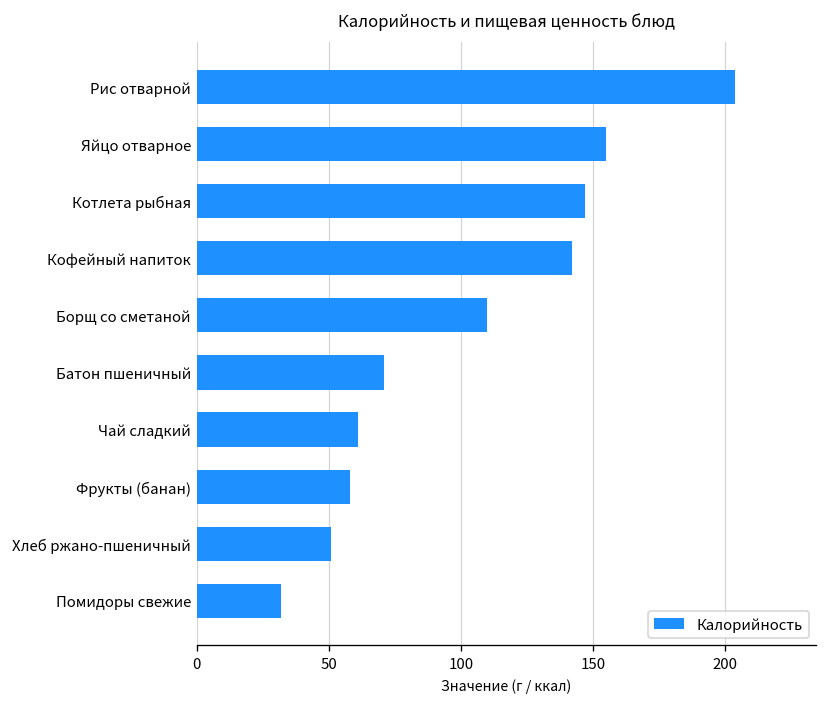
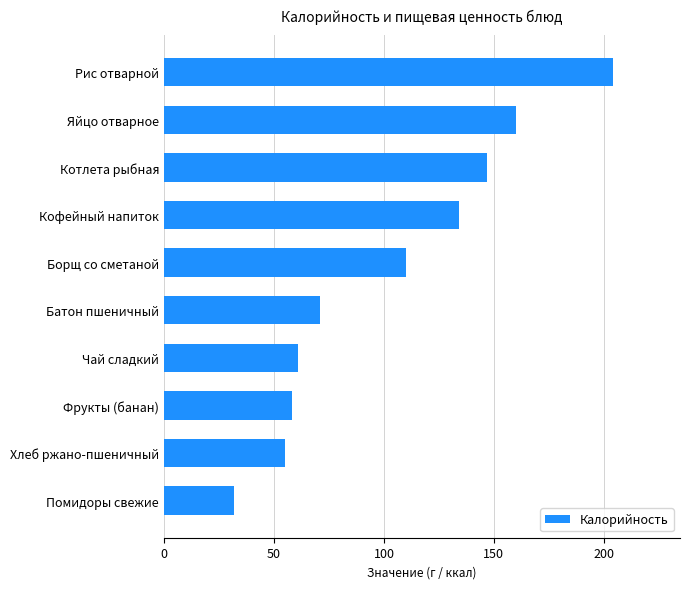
Яйцо отварное: 155 -> 160
Кофейный напиток: 142 -> 134
Хлеб ржано-пшеничный: 51 -> 55
